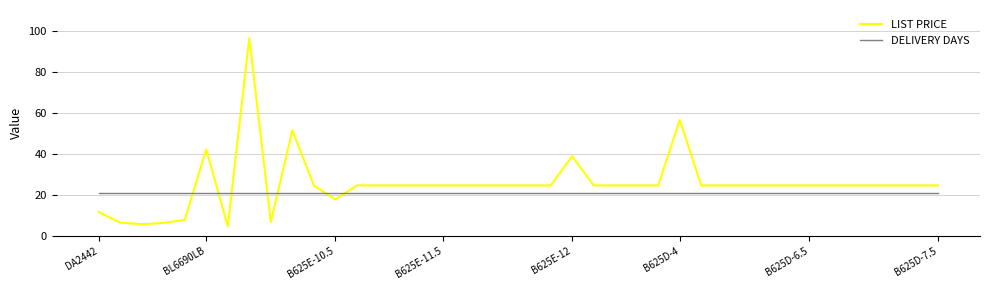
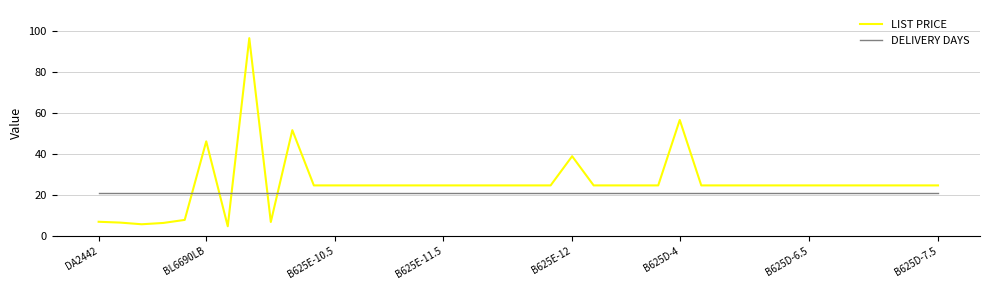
LIST PRICE, DA2442: 12 -> 7
LIST PRICE, BL6690LB: 42 -> 46
LIST PRICE, B625E-10.5: 18 -> 25
